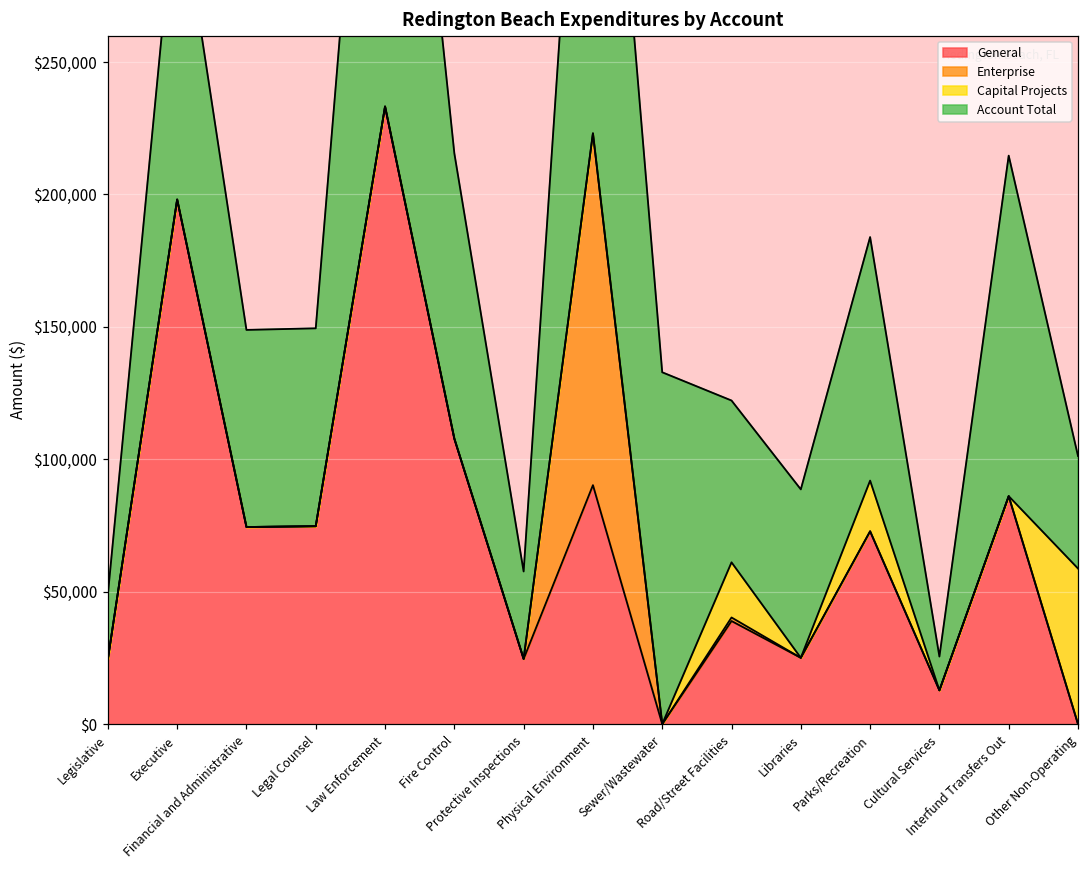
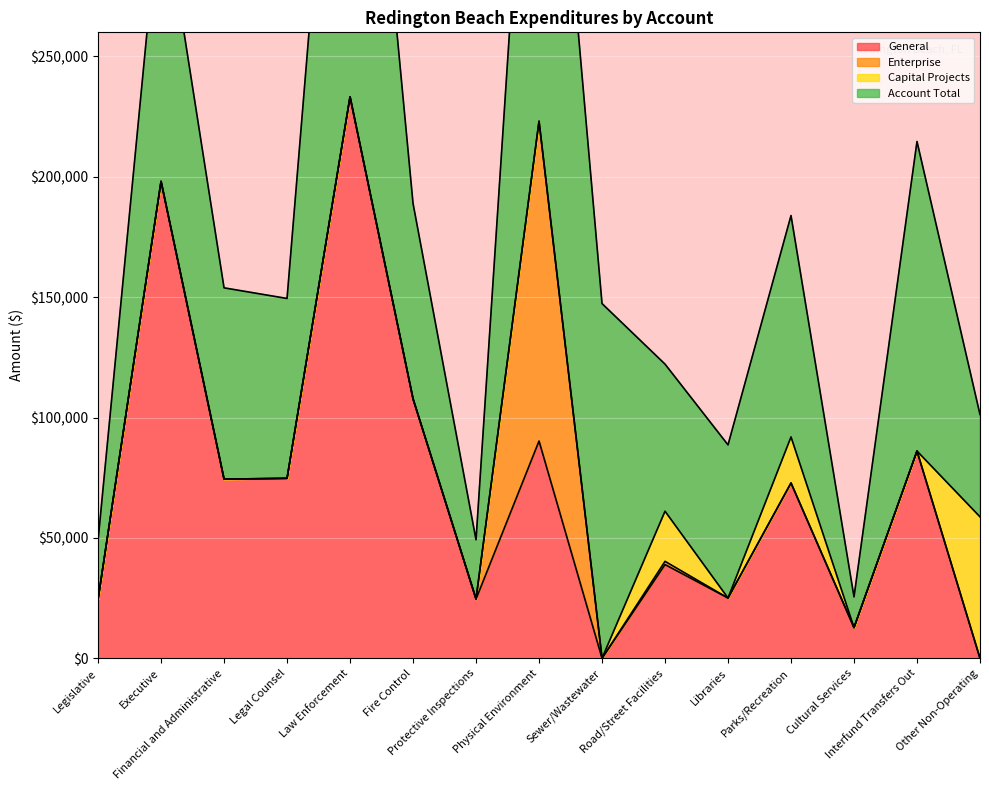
Account Total, Financial and Administrative: $74,000 -> $79,000
Account Total, Fire Control: $108,000 -> $81,000
Account Total, Protective Inspections: $33,000 -> $25,000
Account Total, Sewer/Wastewater: $133,000 -> $147,000
